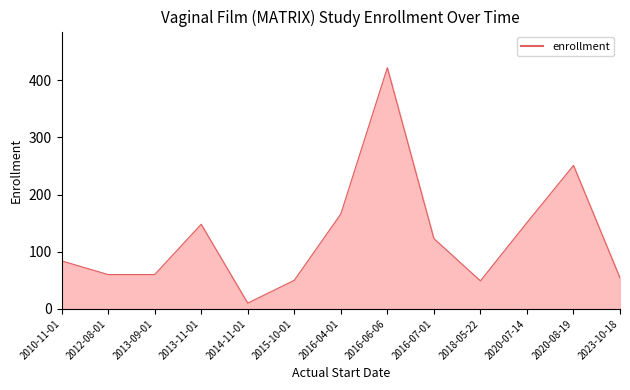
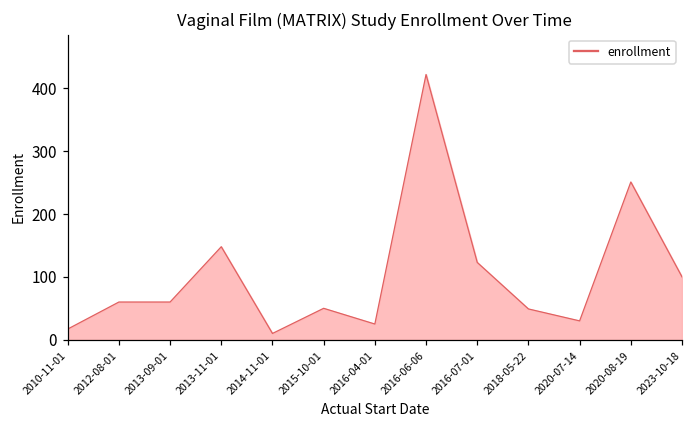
2010-11-01: 80 -> 20
2016-04-01: 170 -> 30
2020-07-14: 150 -> 30
2023-10-18: 50 -> 100
